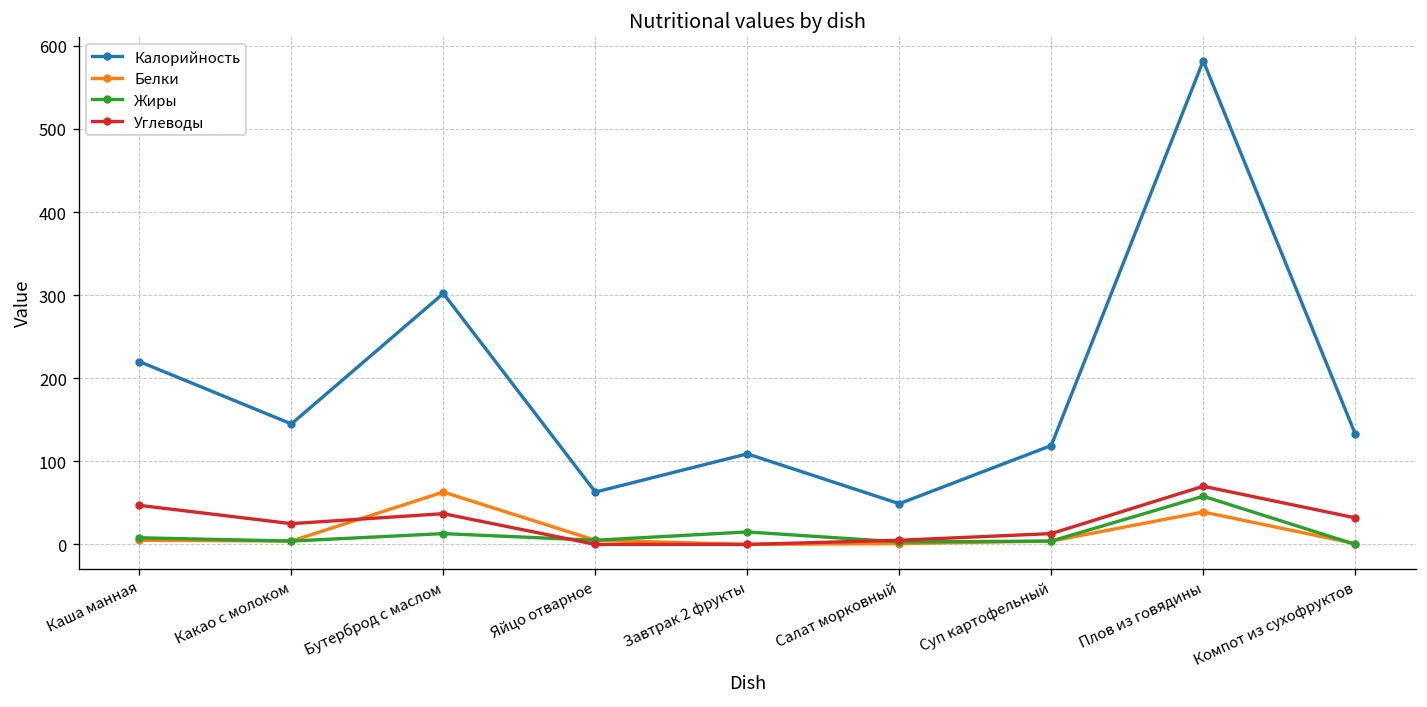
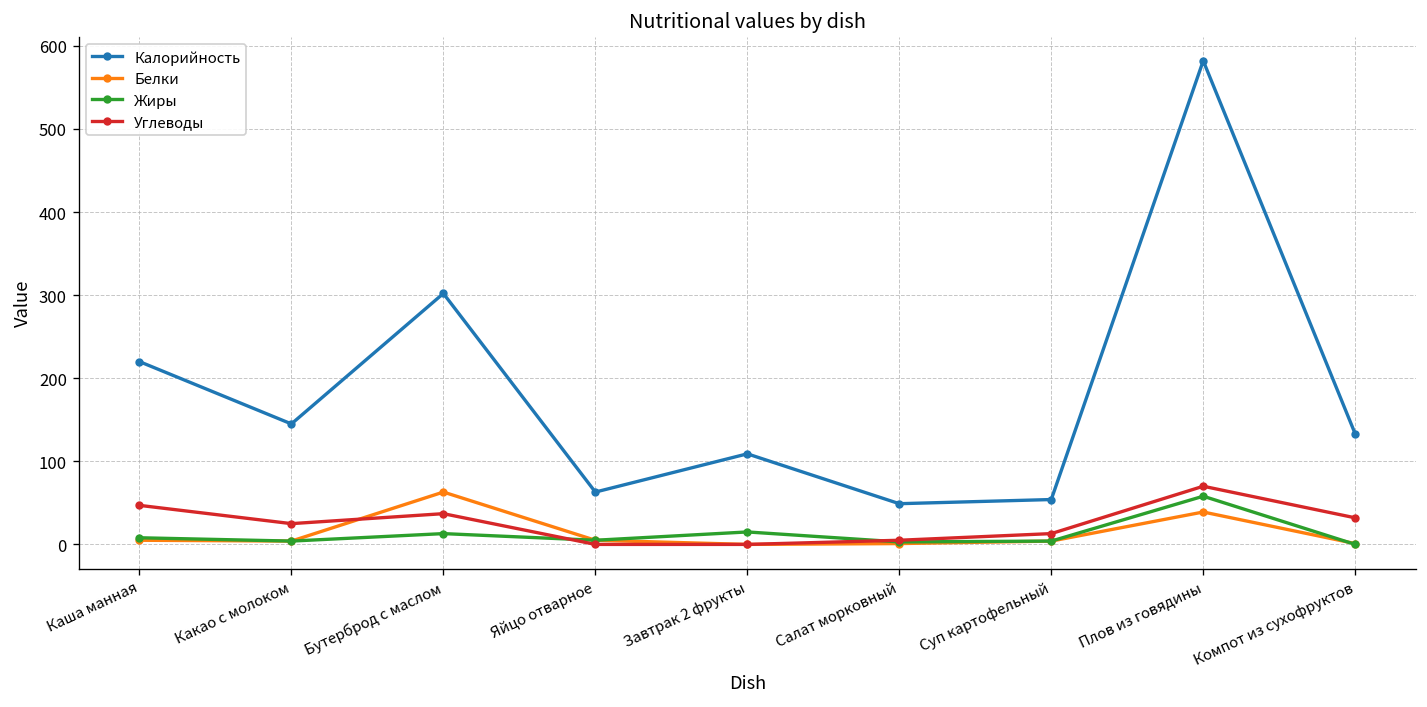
Калорийность, Суп картофельный: 120 -> 50
